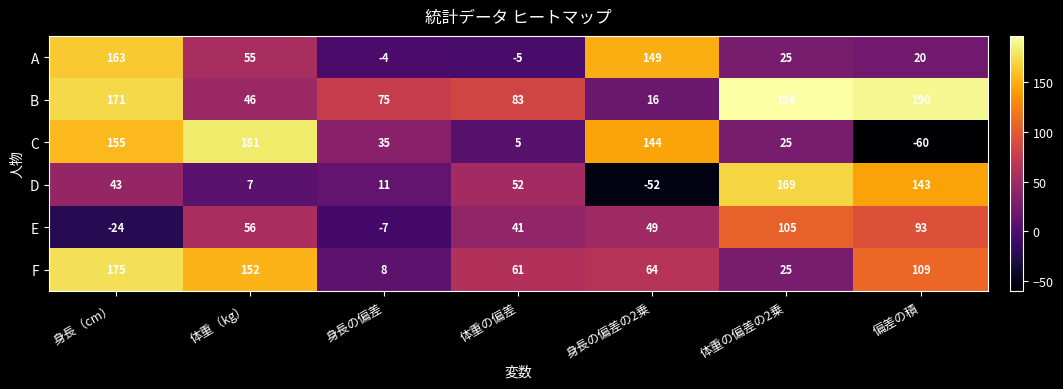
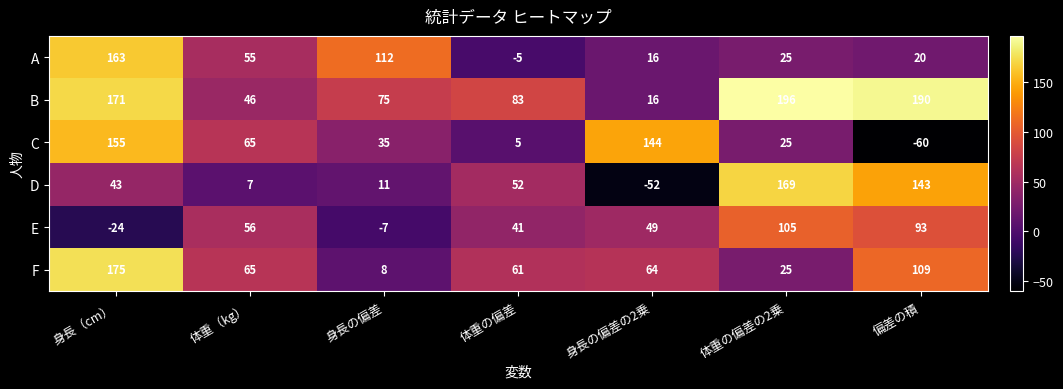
A, 身長の偏差: -4 -> 112
A, 身長の偏差の2乗: 149 -> 16
C, 体重（kg）: 181 -> 65
F, 体重（kg）: 152 -> 65
